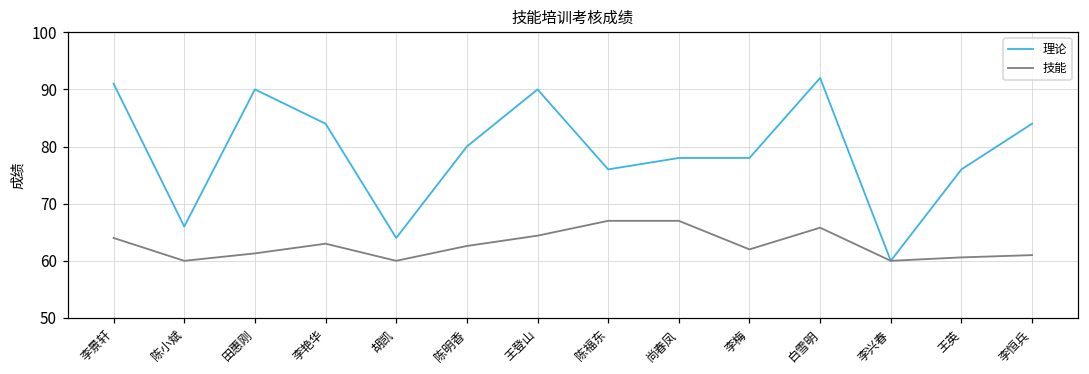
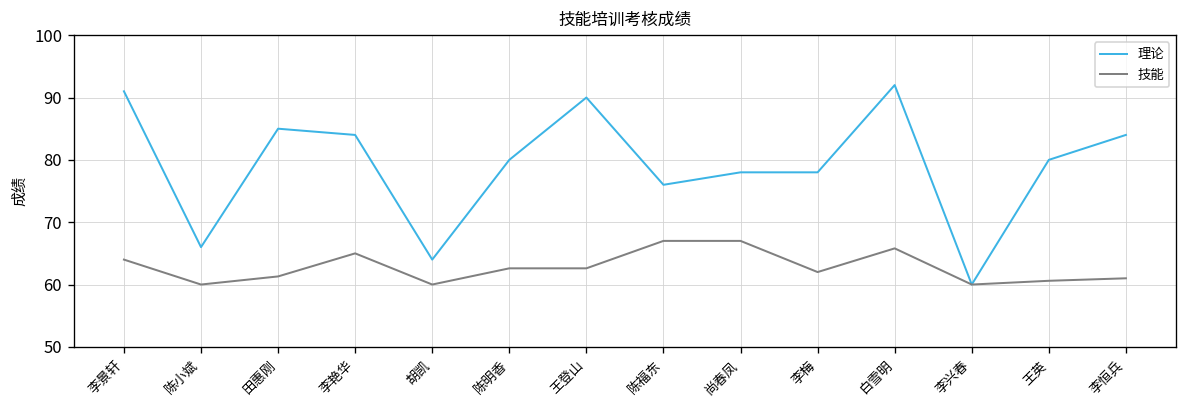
理论, 田惠刚: 90 -> 85
技能, 李艳华: 63 -> 65
技能, 王登山: 64 -> 63
理论, 王英: 76 -> 80
